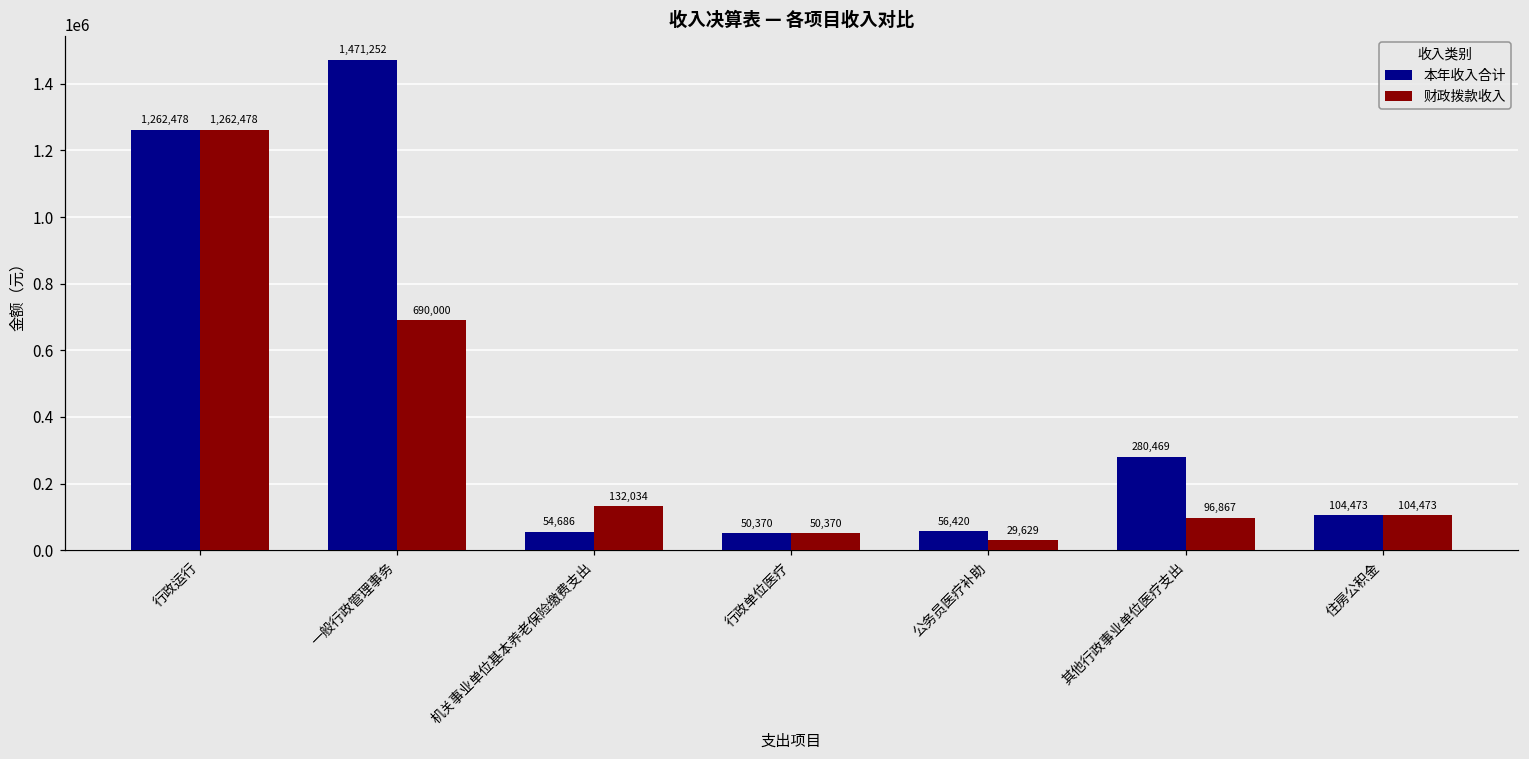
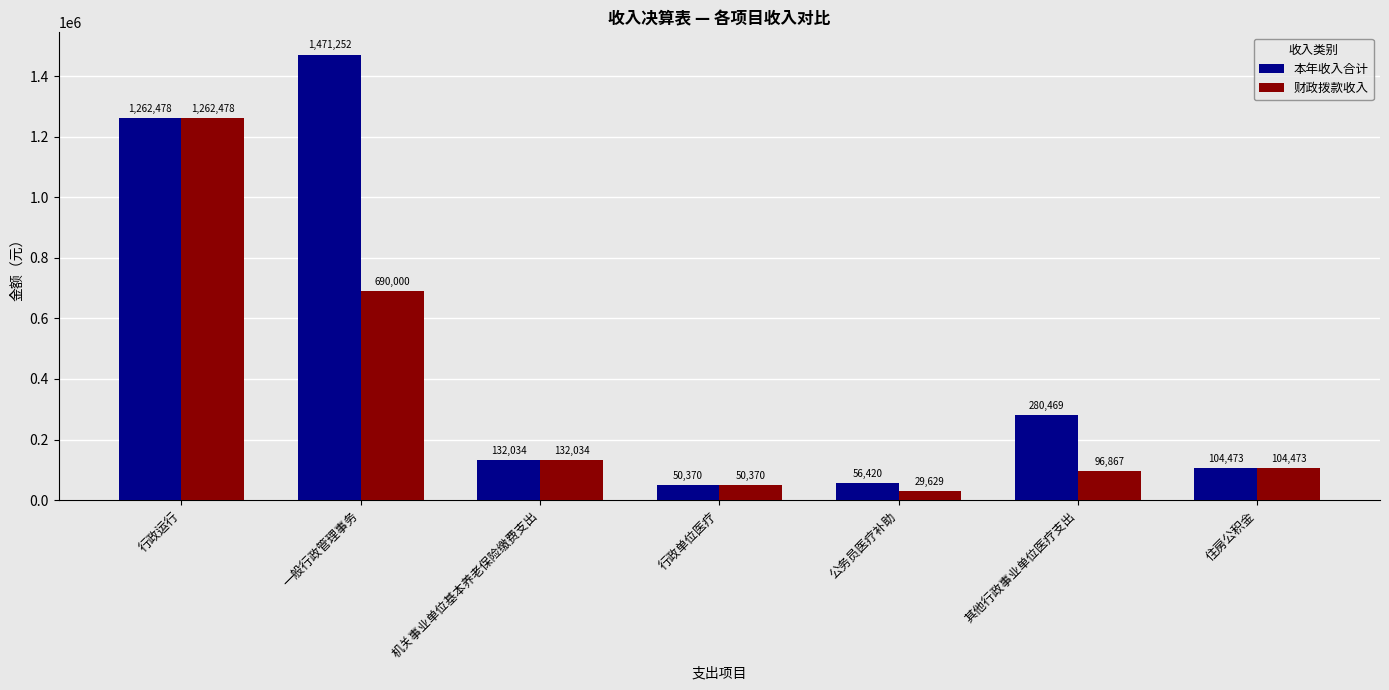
本年收入合计, 机关事业单位基本养老保险缴费支出: 54,686 -> 132,034
